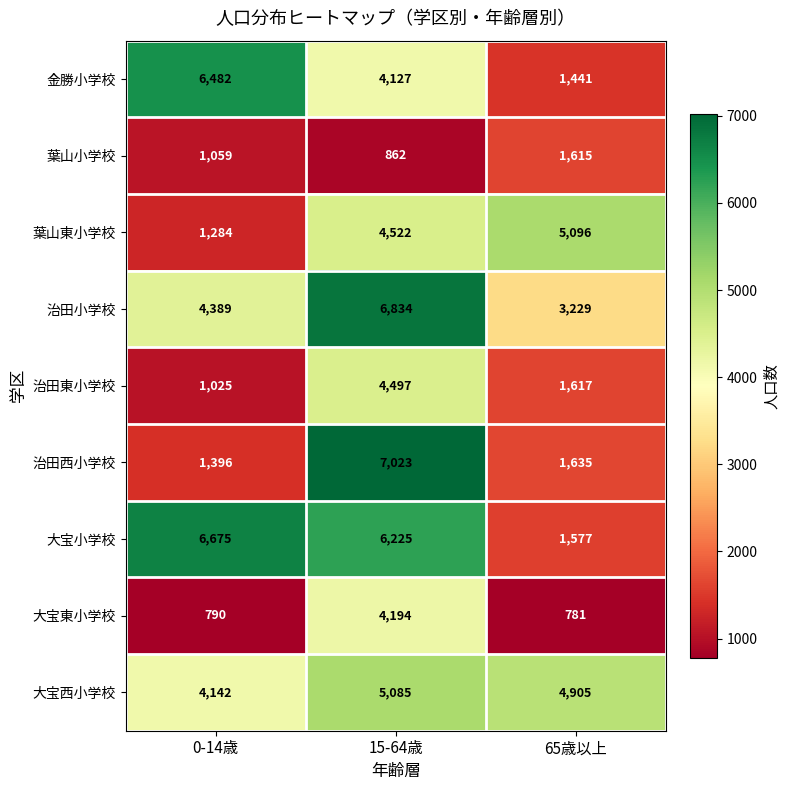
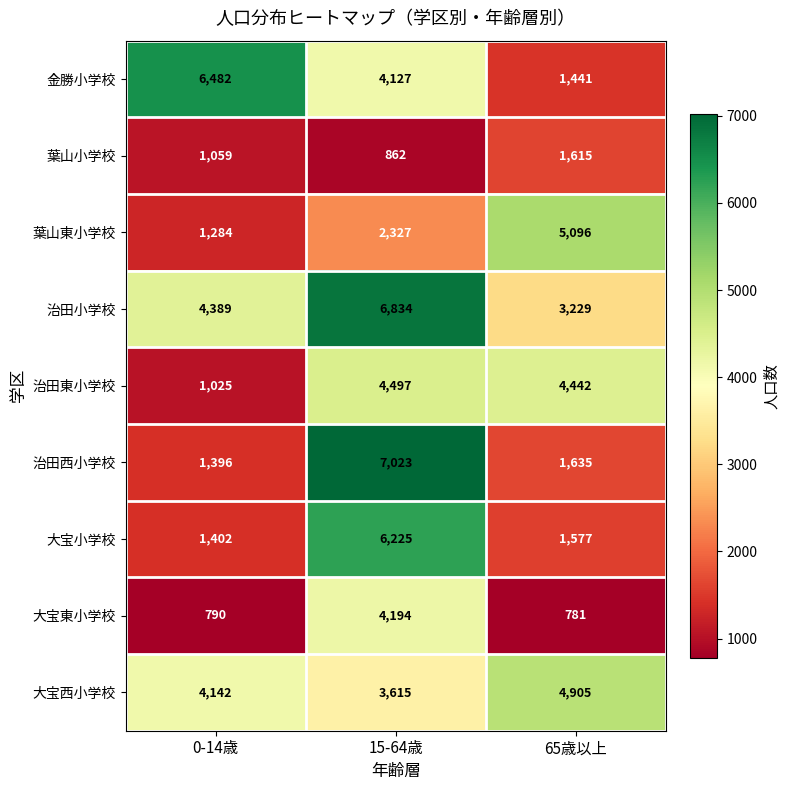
葉山東小学校, 15-64歳: 4,522 -> 2,327
治田東小学校, 65歳以上: 1,617 -> 4,442
大宝小学校, 0-14歳: 6,675 -> 1,402
大宝西小学校, 15-64歳: 5,085 -> 3,615
